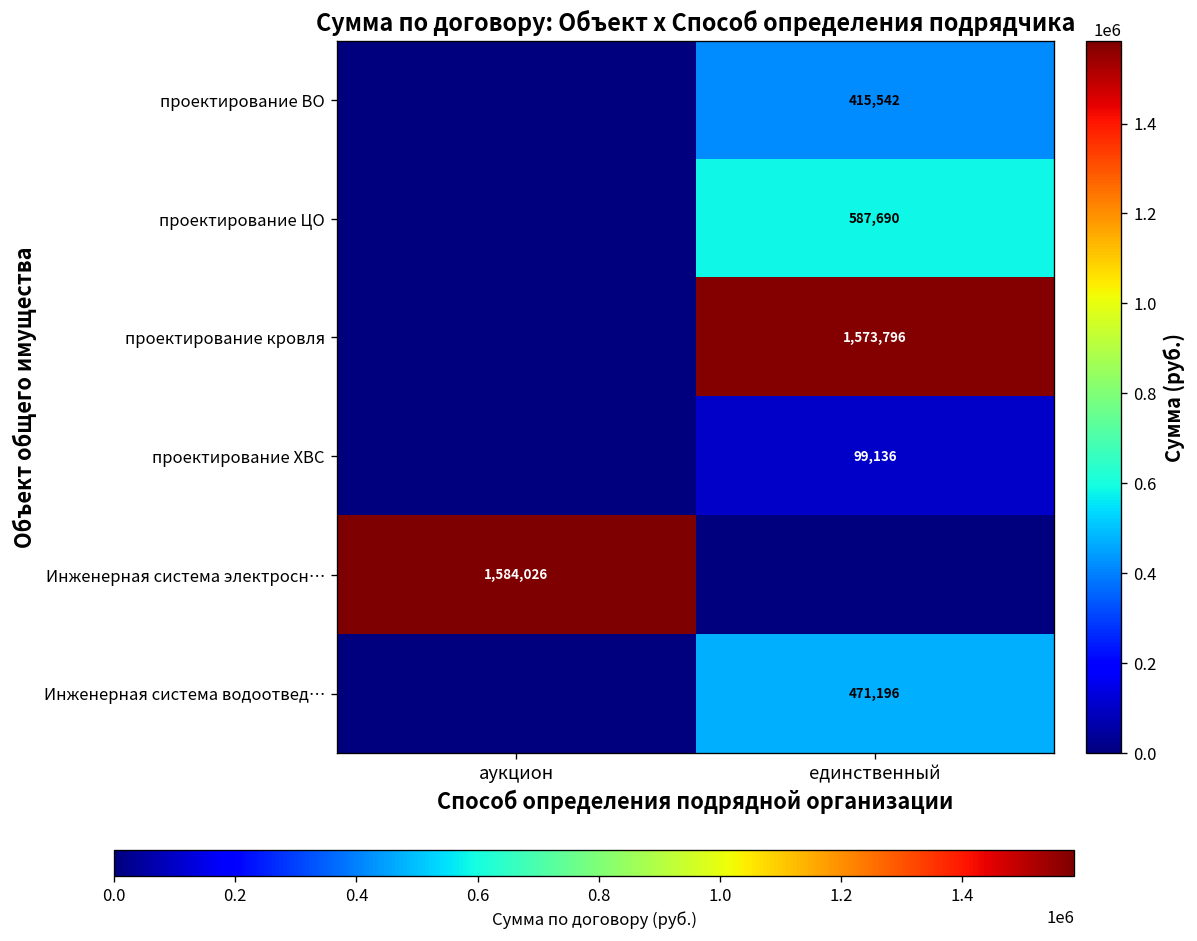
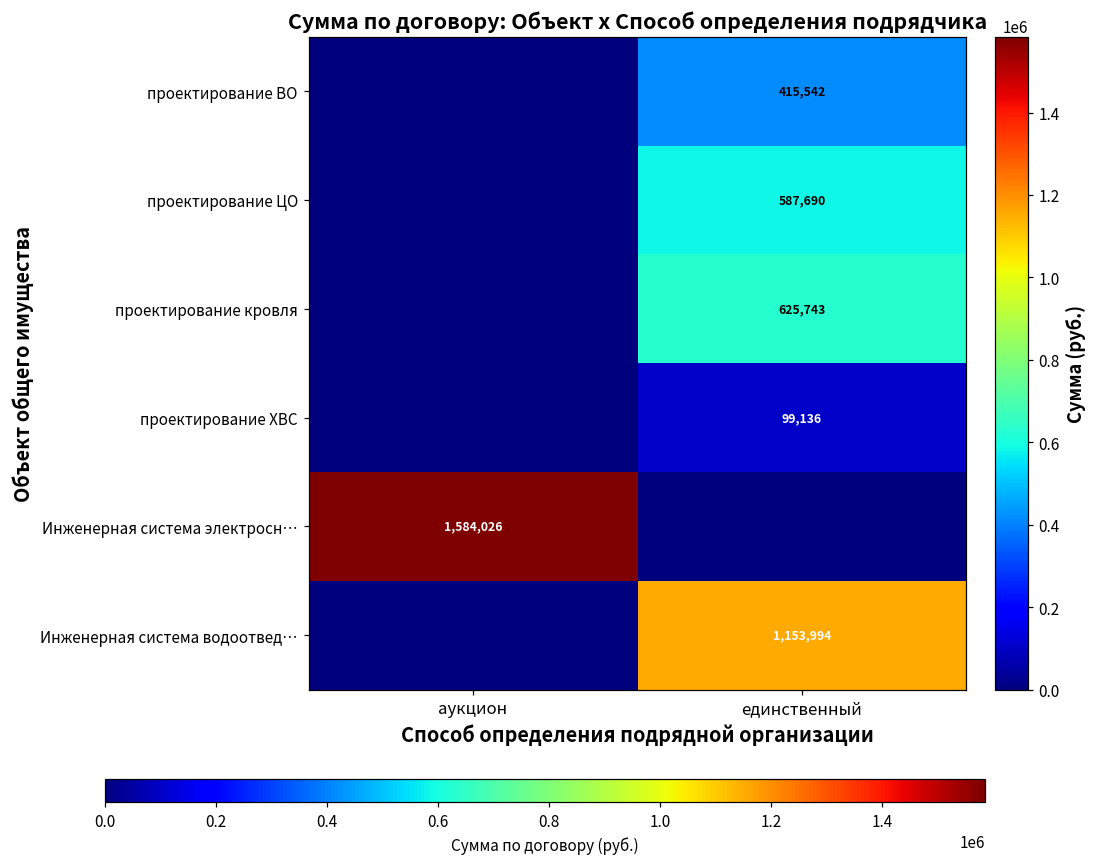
проектирование кровля, единственный: 1,573,796 -> 625,743
Инженерная система водоотвед…, единственный: 471,196 -> 1,153,994
